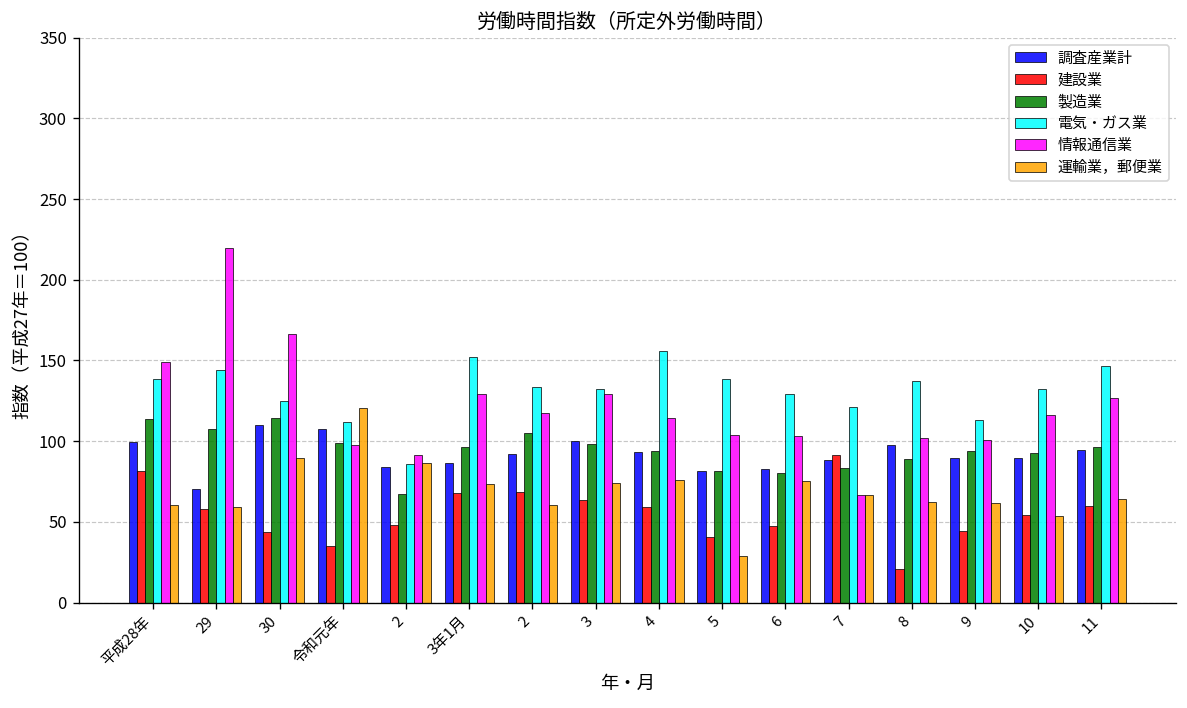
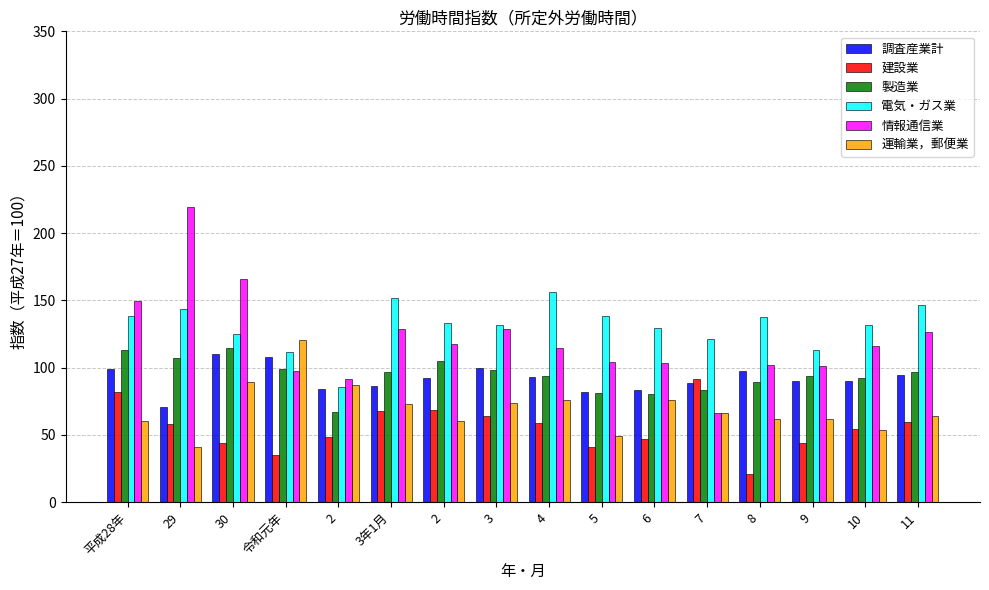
運輸業，郵便業, 29: 59 -> 41
運輸業，郵便業, 5: 29 -> 49
